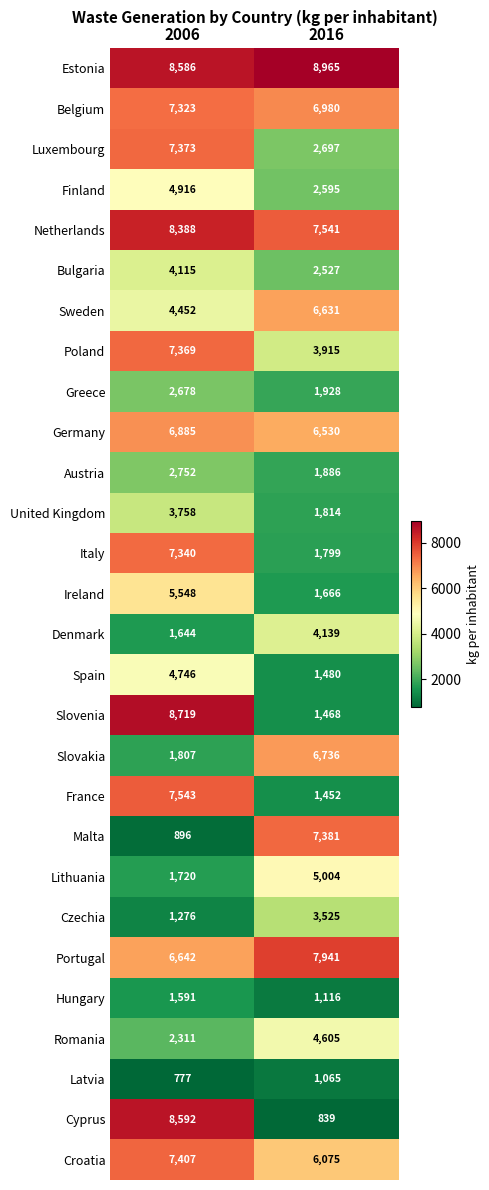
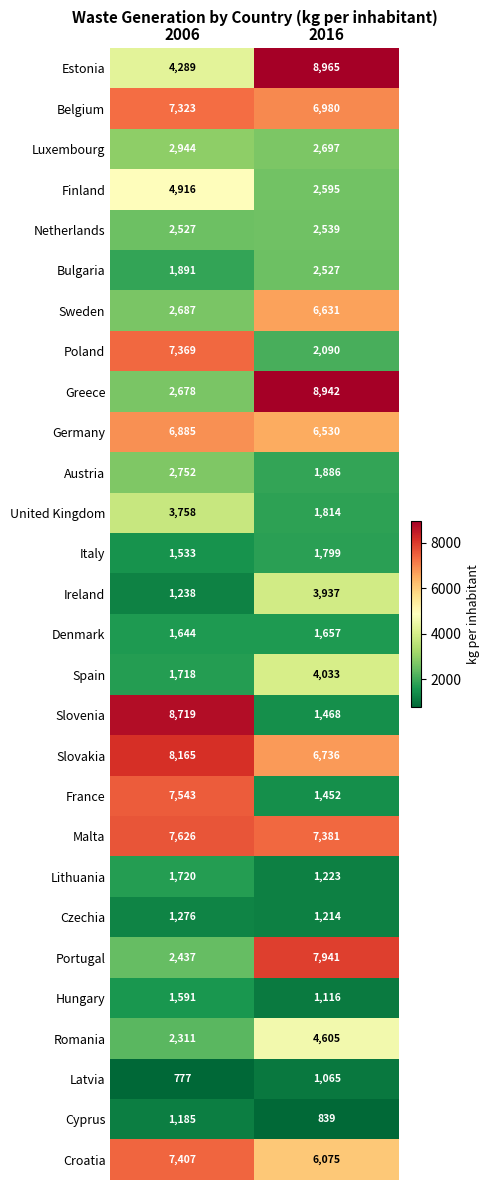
Estonia, 2006: 8,586 -> 4,289
Luxembourg, 2006: 7,373 -> 2,944
Netherlands, 2006: 8,388 -> 2,527
Netherlands, 2016: 7,541 -> 2,539
Bulgaria, 2006: 4,115 -> 1,891
Sweden, 2006: 4,452 -> 2,687
Poland, 2016: 3,915 -> 2,090
Greece, 2016: 1,928 -> 8,942
Italy, 2006: 7,340 -> 1,533
Ireland, 2006: 5,548 -> 1,238
Ireland, 2016: 1,666 -> 3,937
Denmark, 2016: 4,139 -> 1,657
Spain, 2006: 4,746 -> 1,718
Spain, 2016: 1,480 -> 4,033
Slovakia, 2006: 1,807 -> 8,165
Malta, 2006: 896 -> 7,626
Lithuania, 2016: 5,004 -> 1,223
Czechia, 2016: 3,525 -> 1,214
Portugal, 2006: 6,642 -> 2,437
Cyprus, 2006: 8,592 -> 1,185
